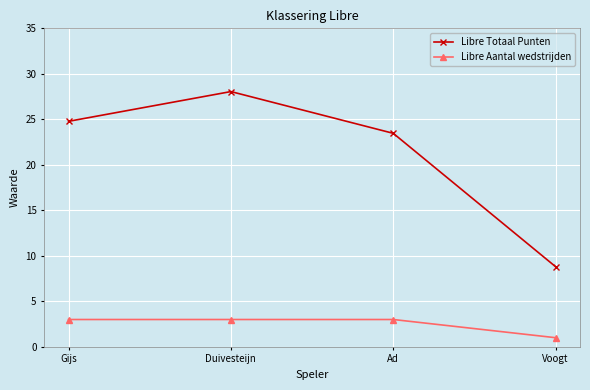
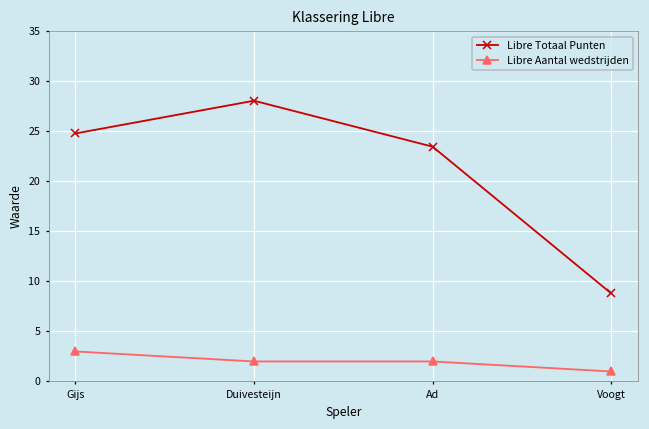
Libre Aantal wedstrijden, Duivesteijn: 3 -> 2
Libre Aantal wedstrijden, Ad: 3 -> 2
